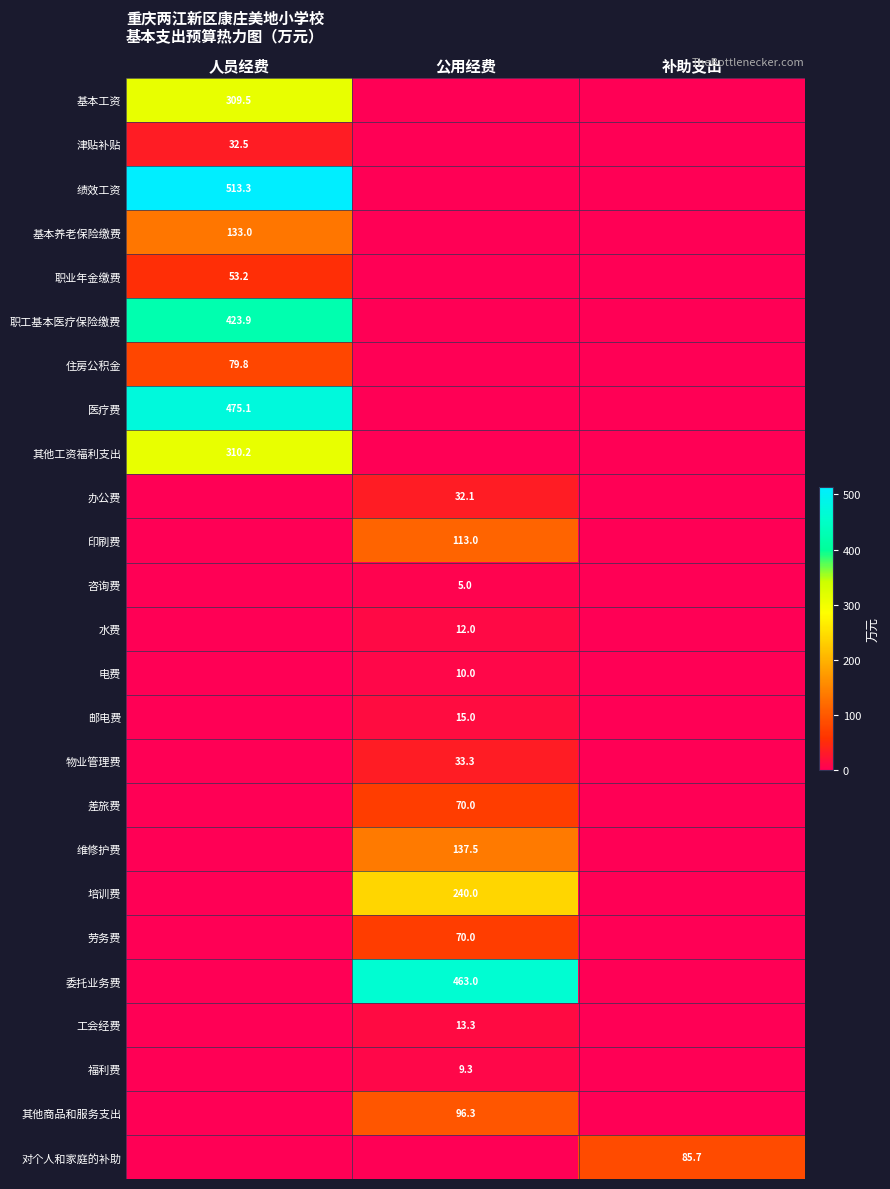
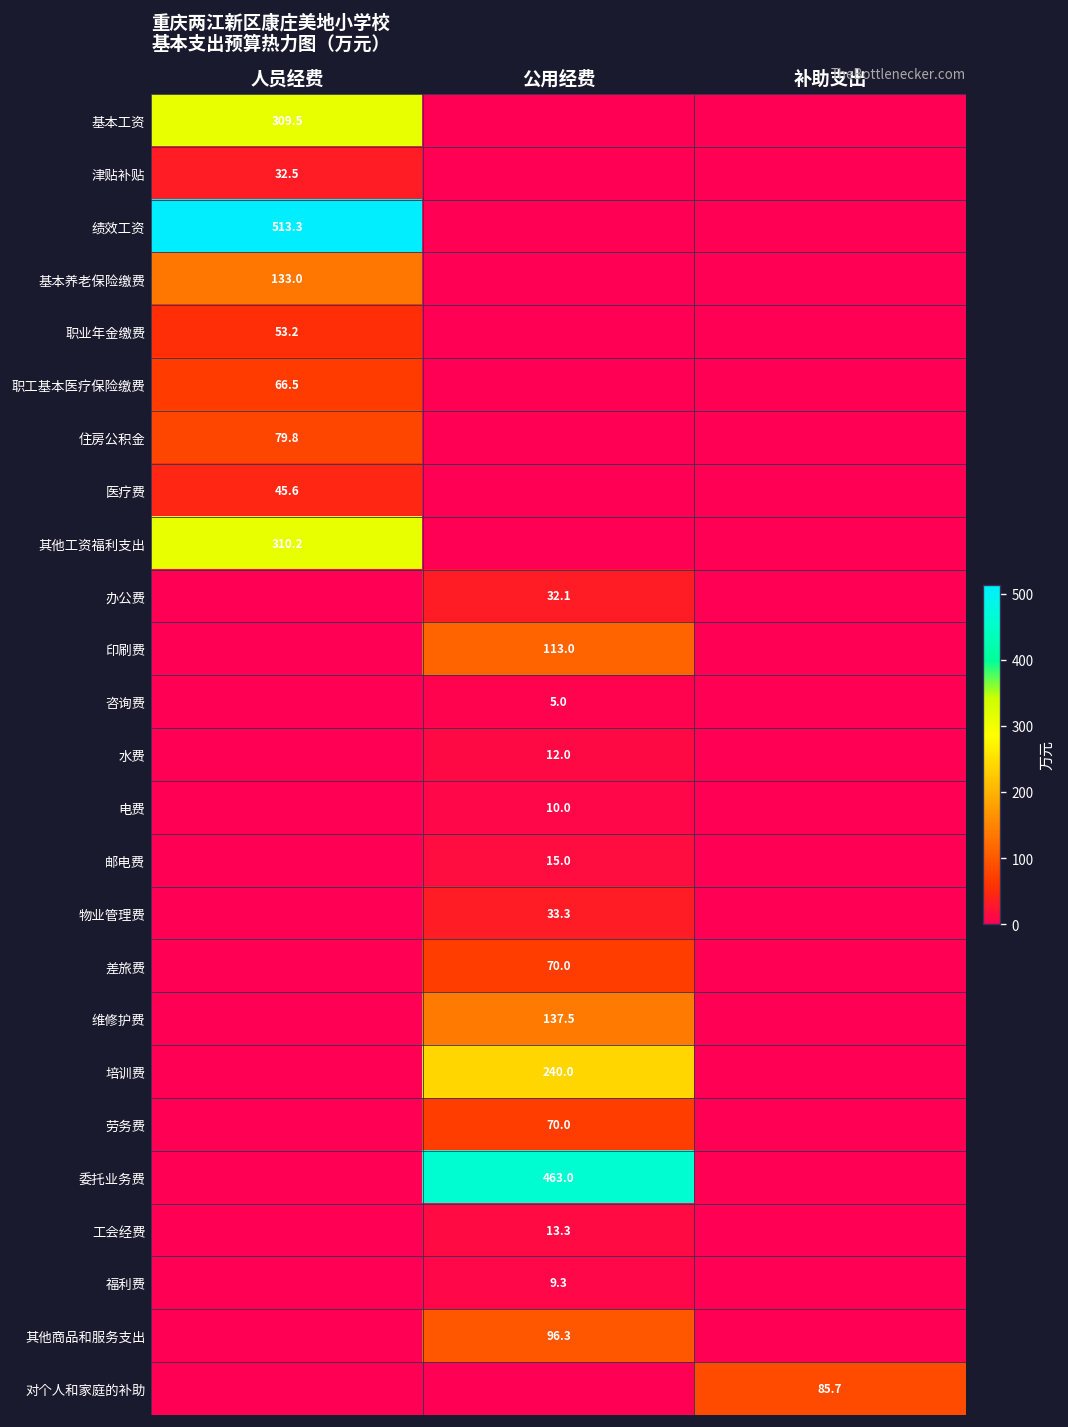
职工基本医疗保险缴费, 人员经费: 423.9 -> 66.5
医疗费, 人员经费: 475.1 -> 45.6
